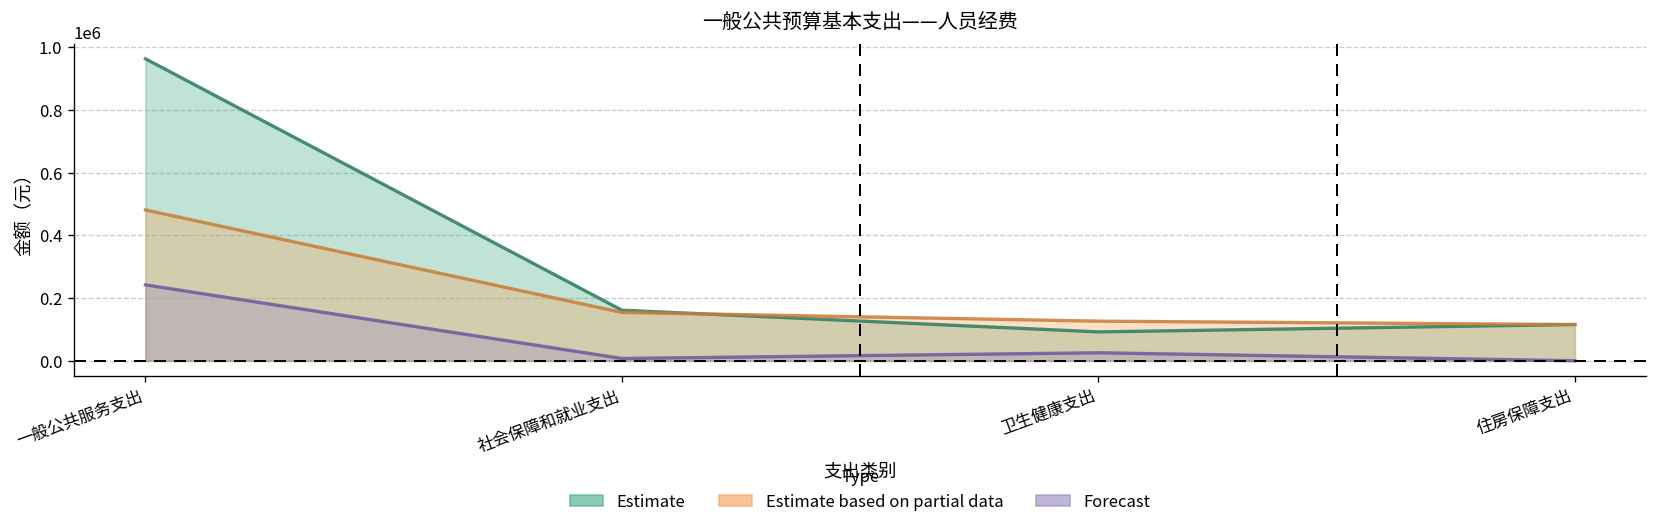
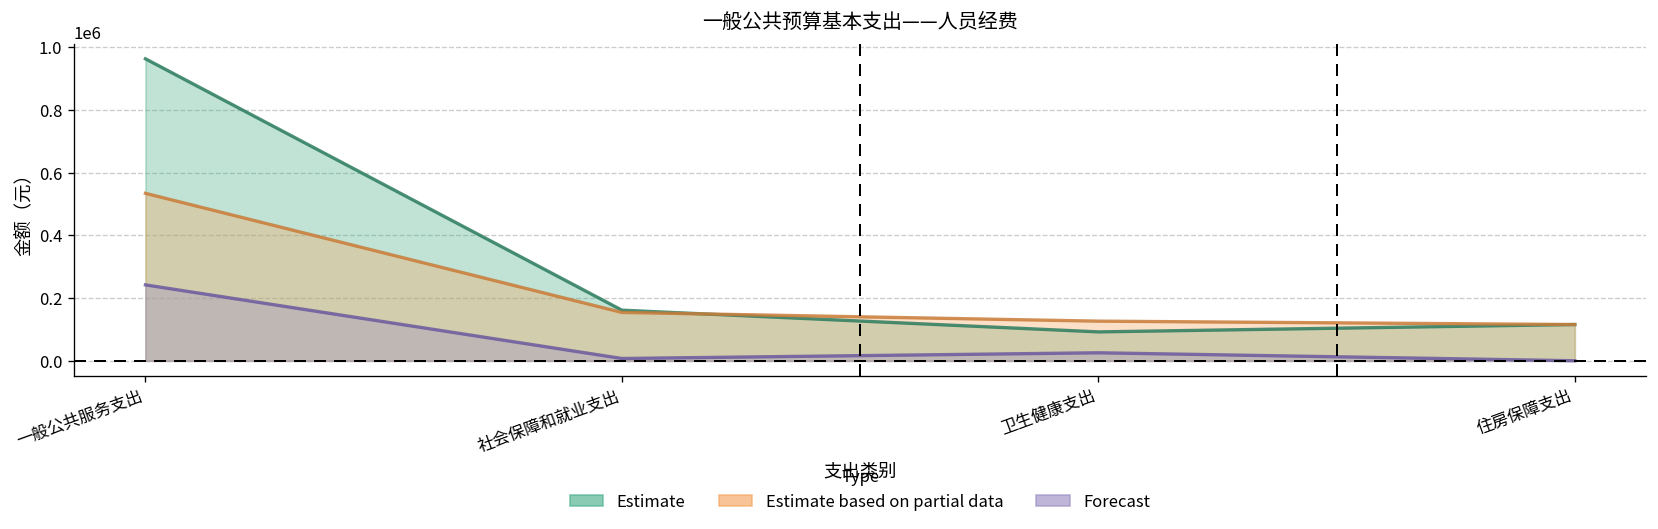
Estimate based on partial data, 一般公共服务支出: 480000 -> 530000
